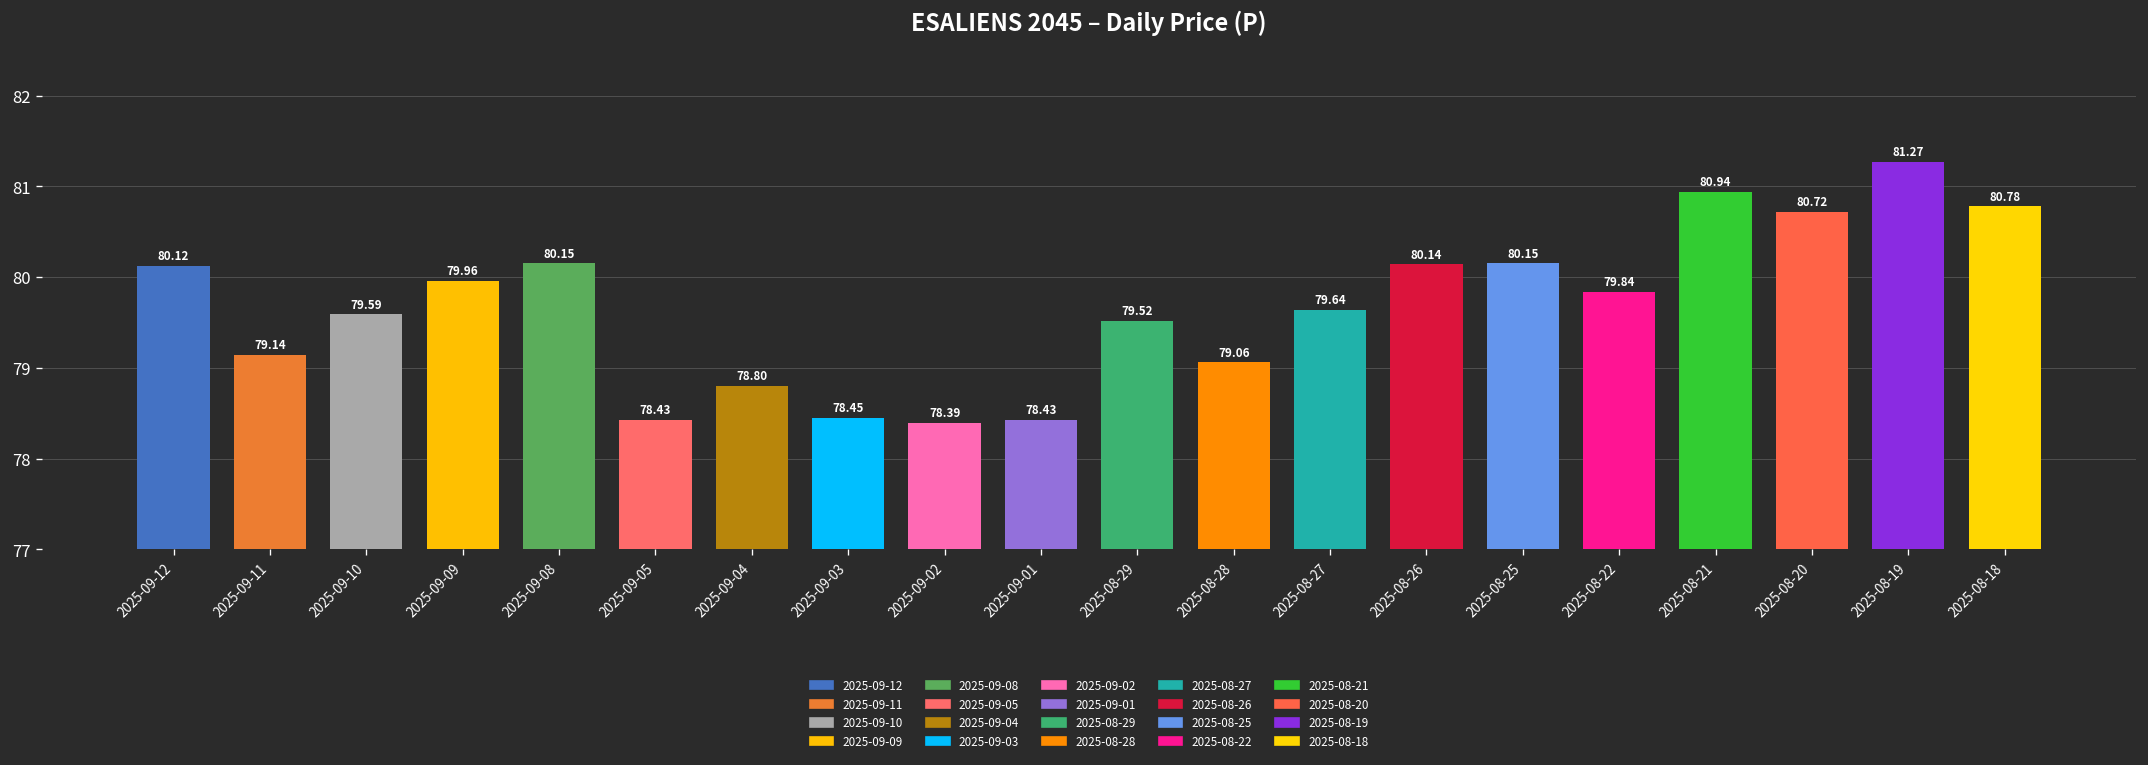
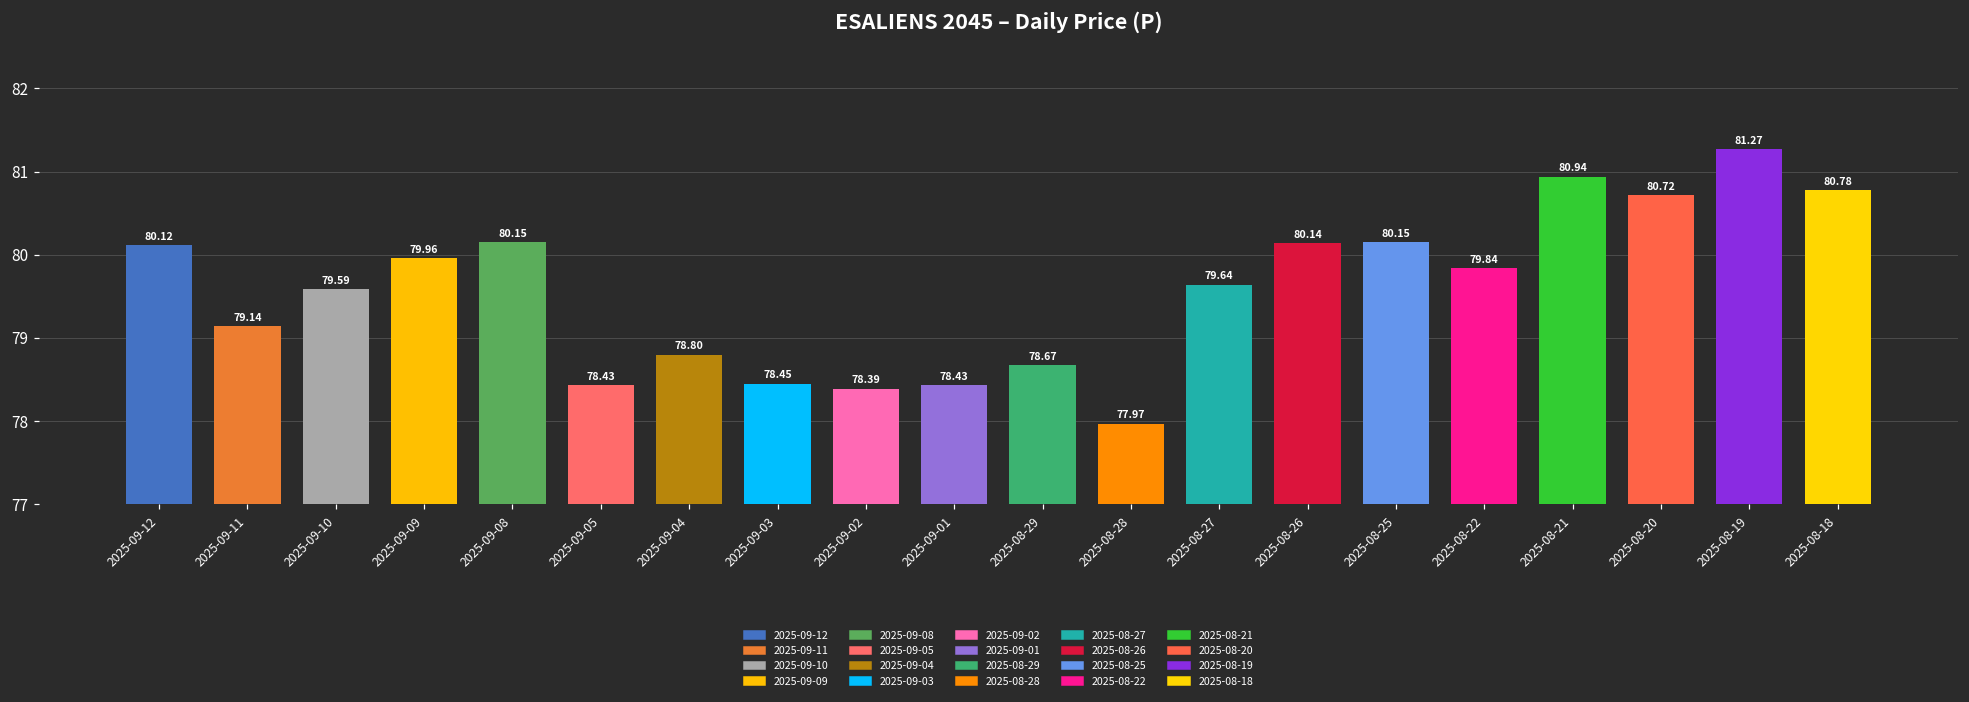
2025-08-29: 79.52 -> 78.67
2025-08-28: 79.06 -> 77.97
